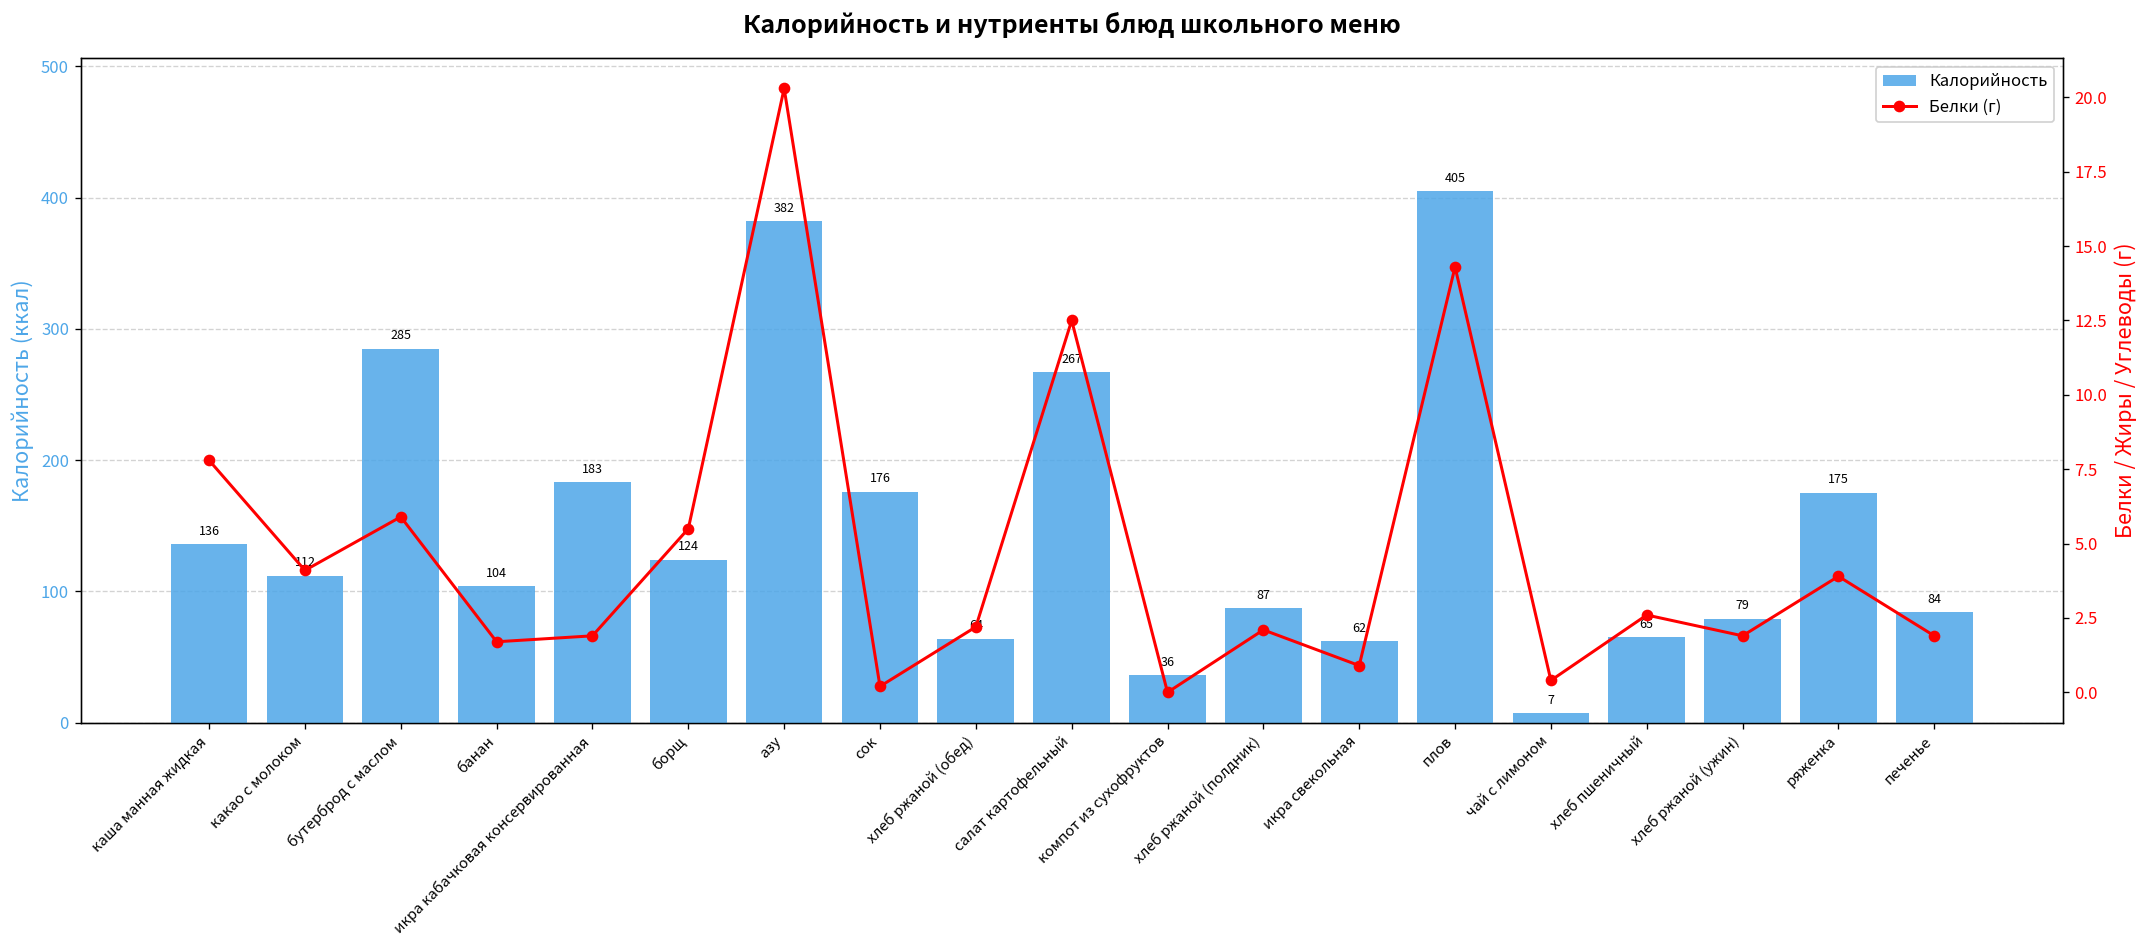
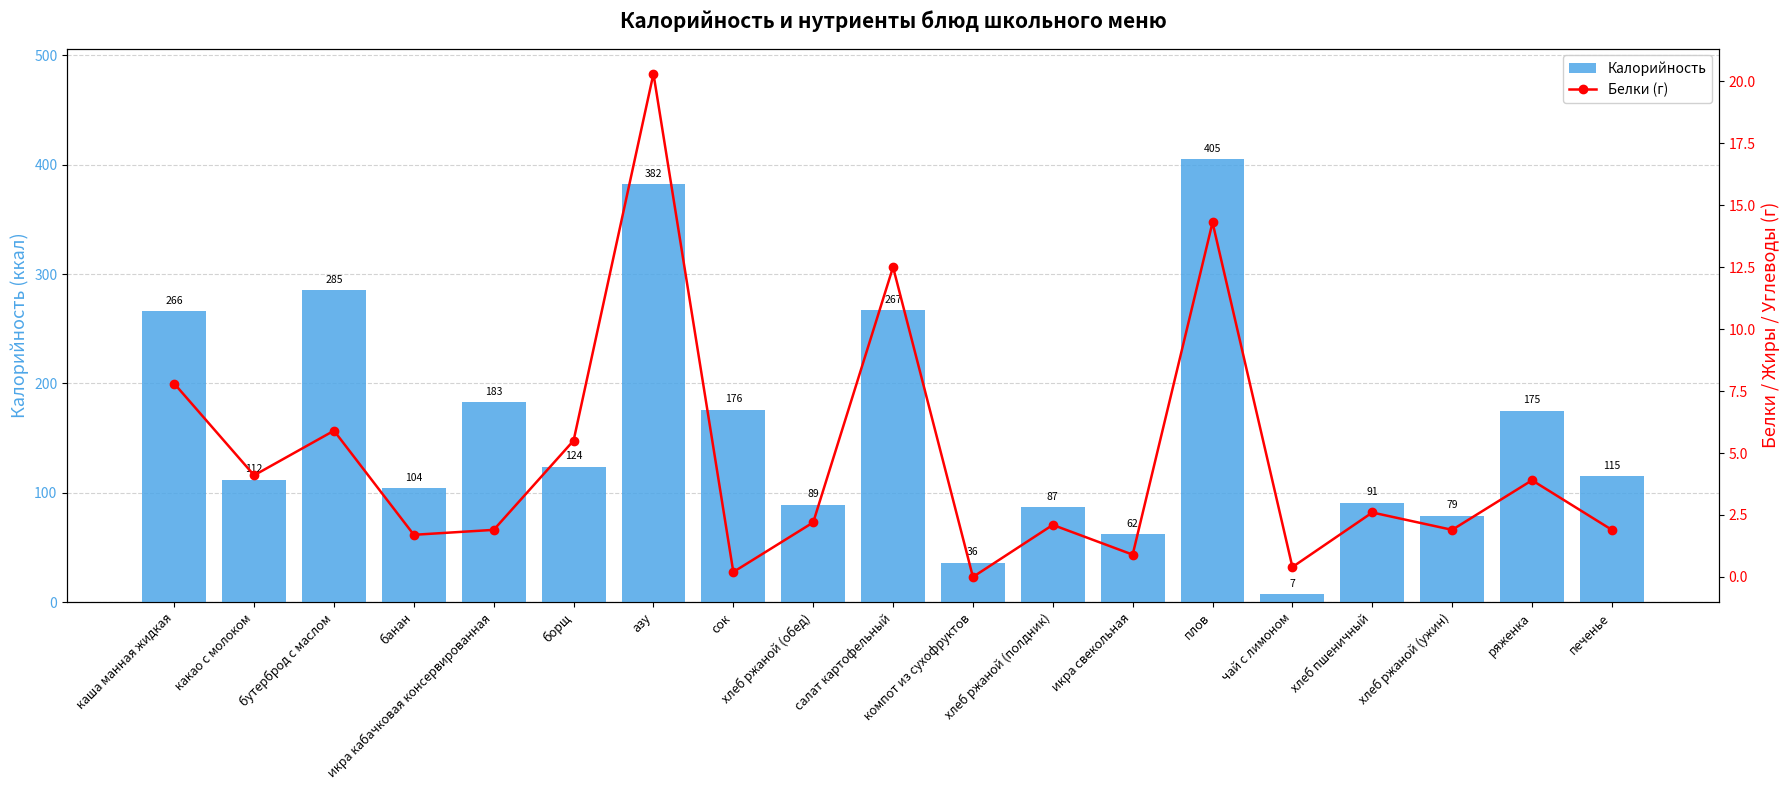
Калорийность, каша манная жидкая: 136 -> 266
Калорийность, хлеб ржаной (обед): 64 -> 89
Калорийность, хлеб пшеничный: 65 -> 91
Калорийность, печенье: 84 -> 115
